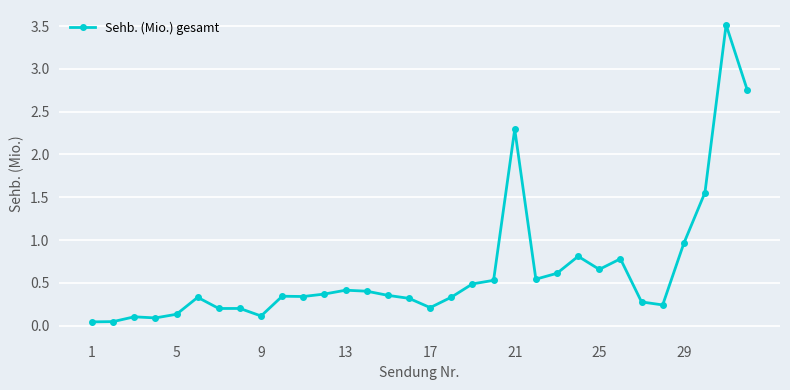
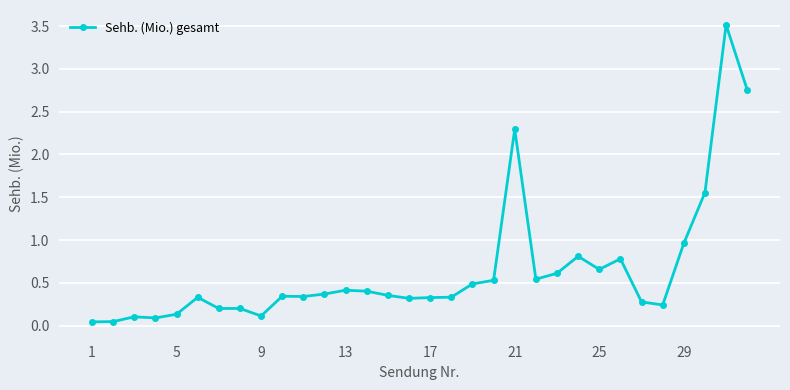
17: 0.2 -> 0.3
